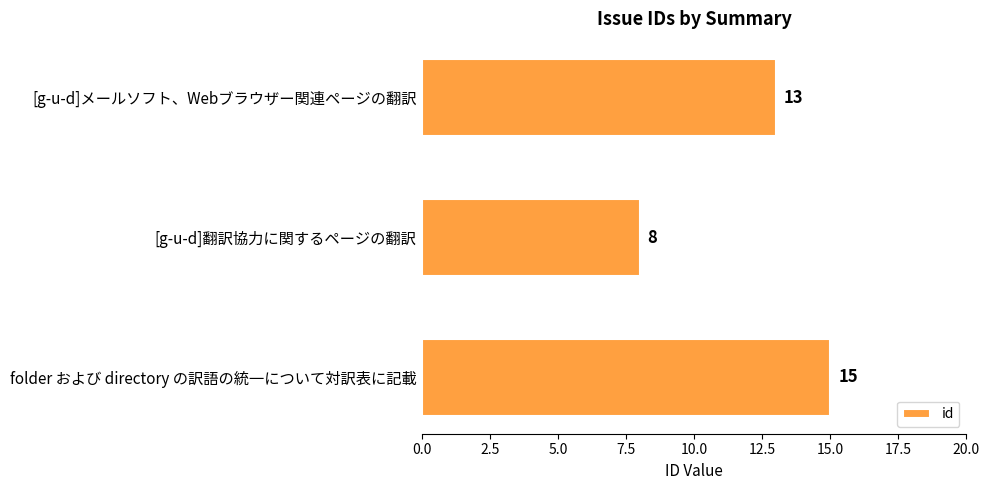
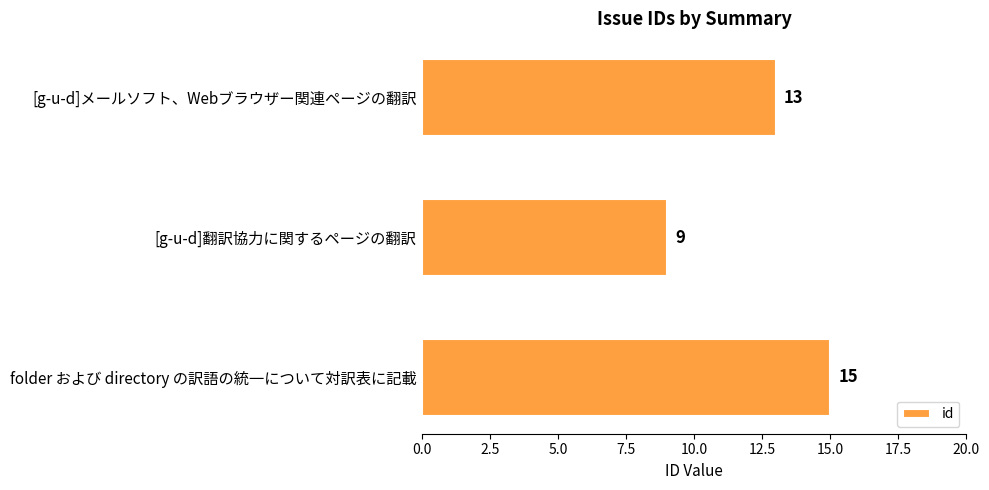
[g-u-d]翻訳協力に関するページの翻訳: 8 -> 9
